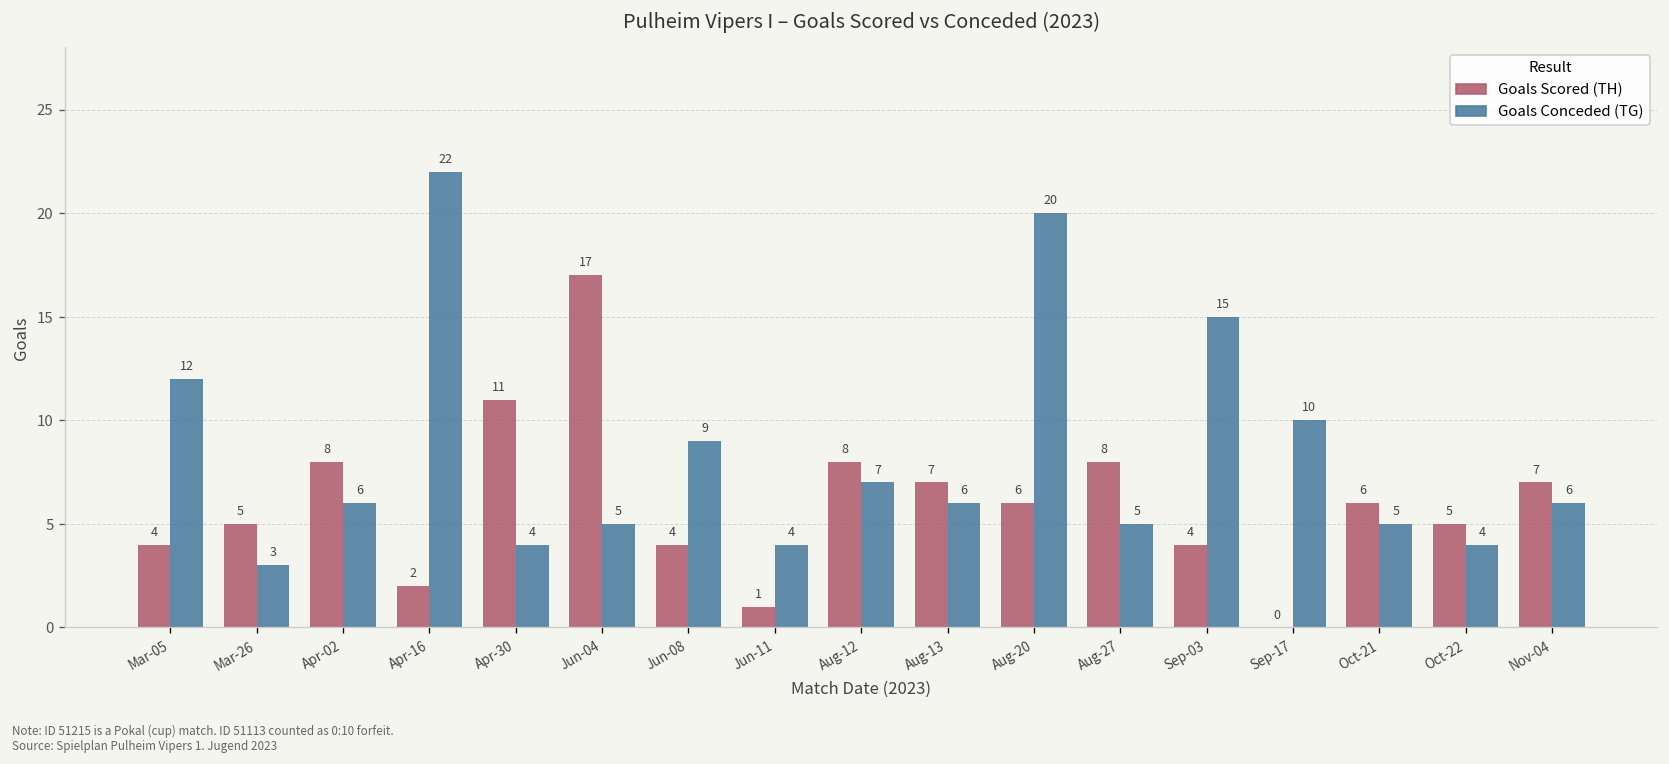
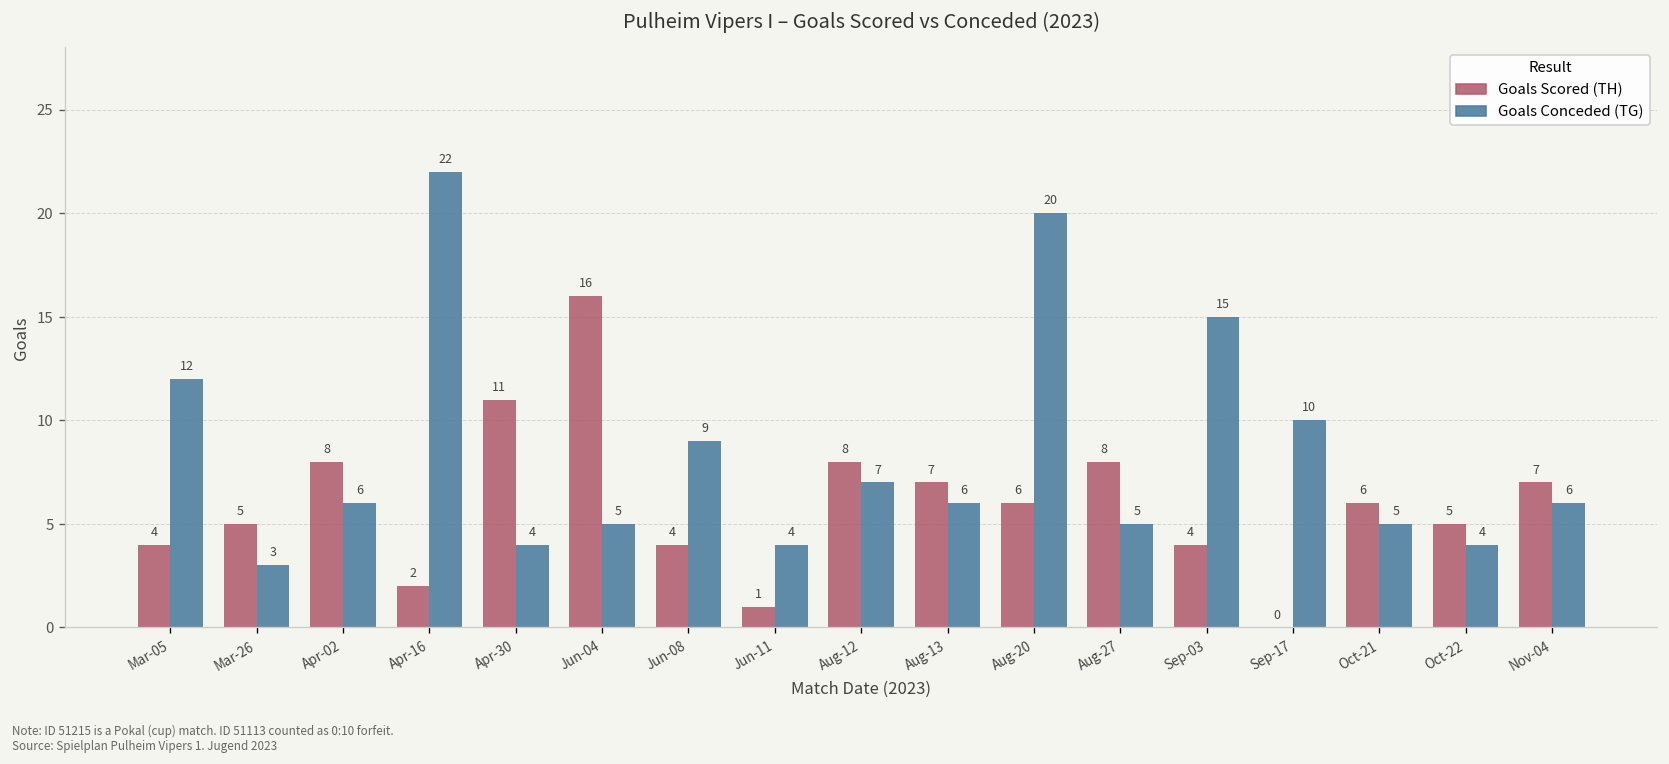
Goals Scored (TH), Jun-04: 17 -> 16
